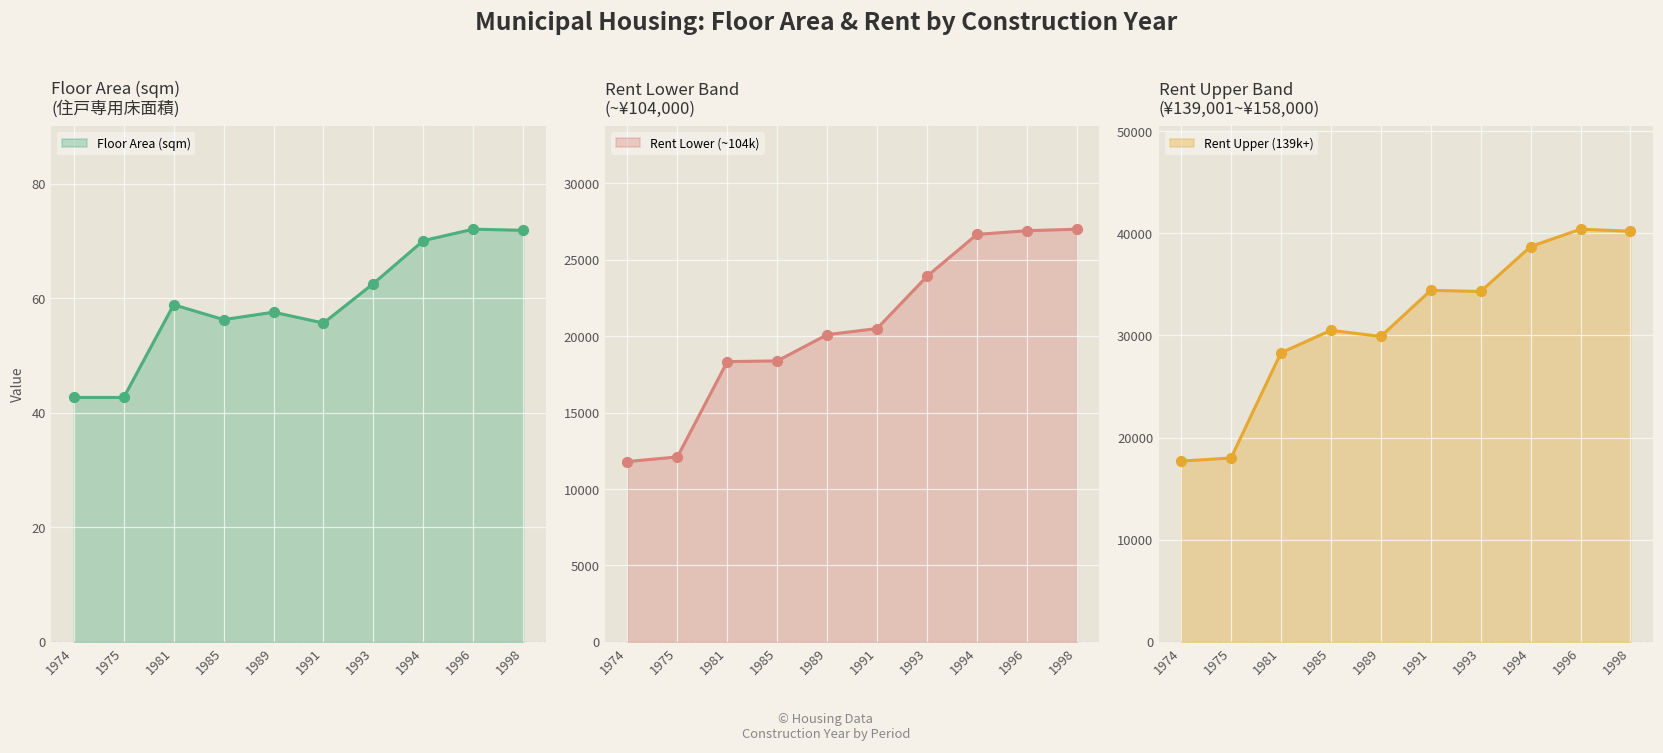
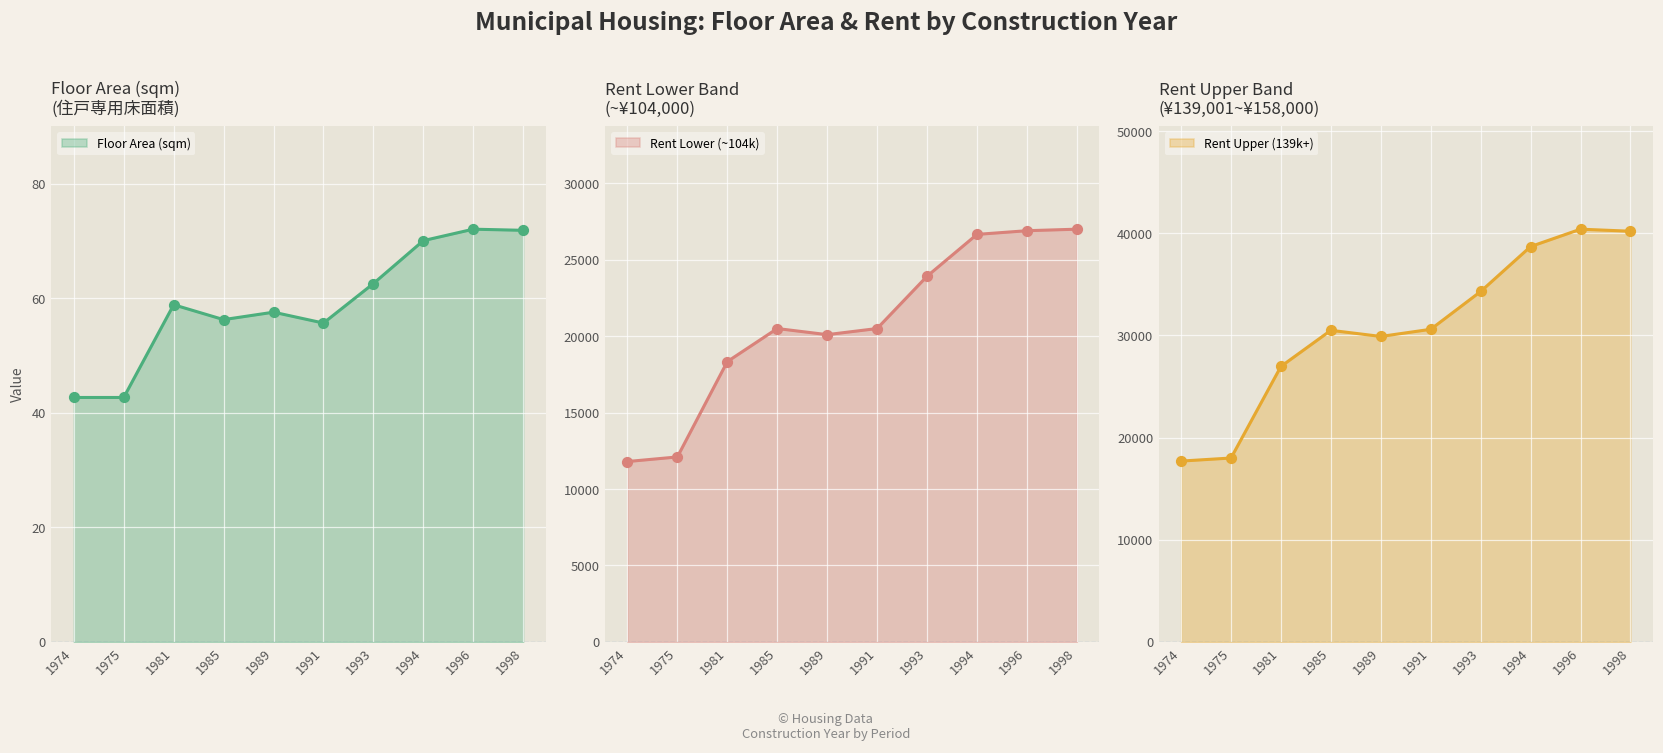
Rent Lower Band (~¥104,000), 1985: 18400 -> 20500
Rent Upper Band (¥139,001~¥158,000), 1981: 28000 -> 27000
Rent Upper Band (¥139,001~¥158,000), 1991: 34000 -> 31000
